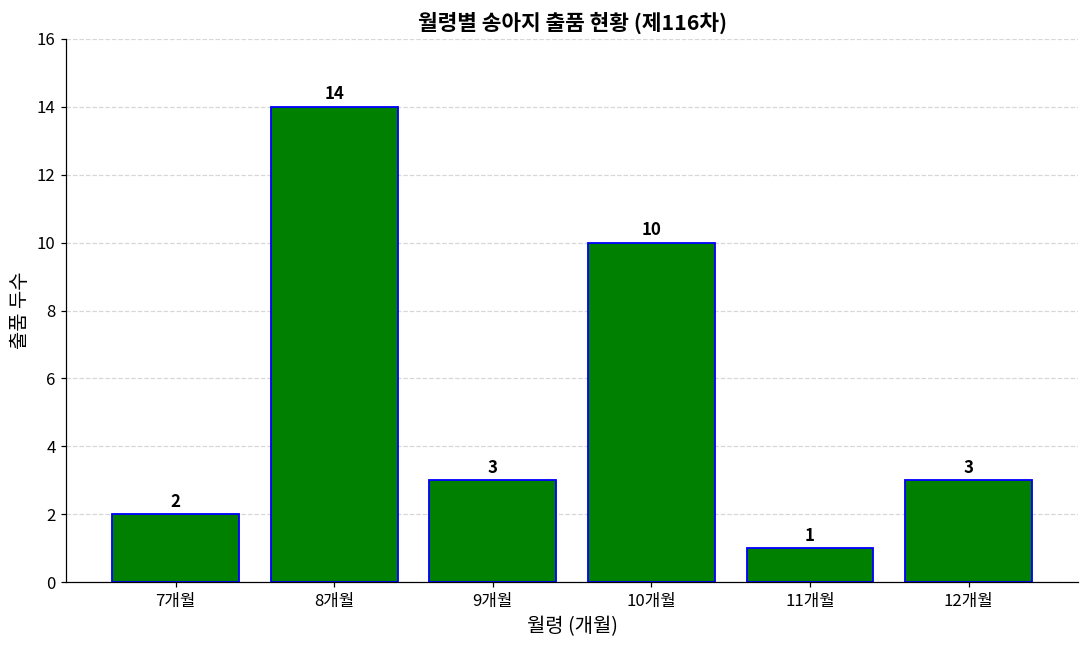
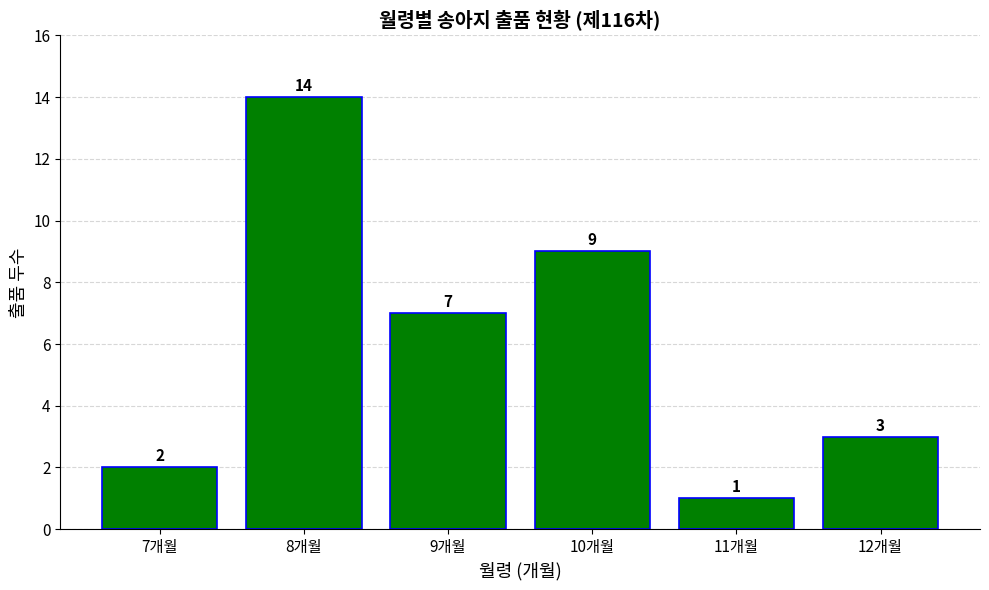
9개월: 3 -> 7
10개월: 10 -> 9
